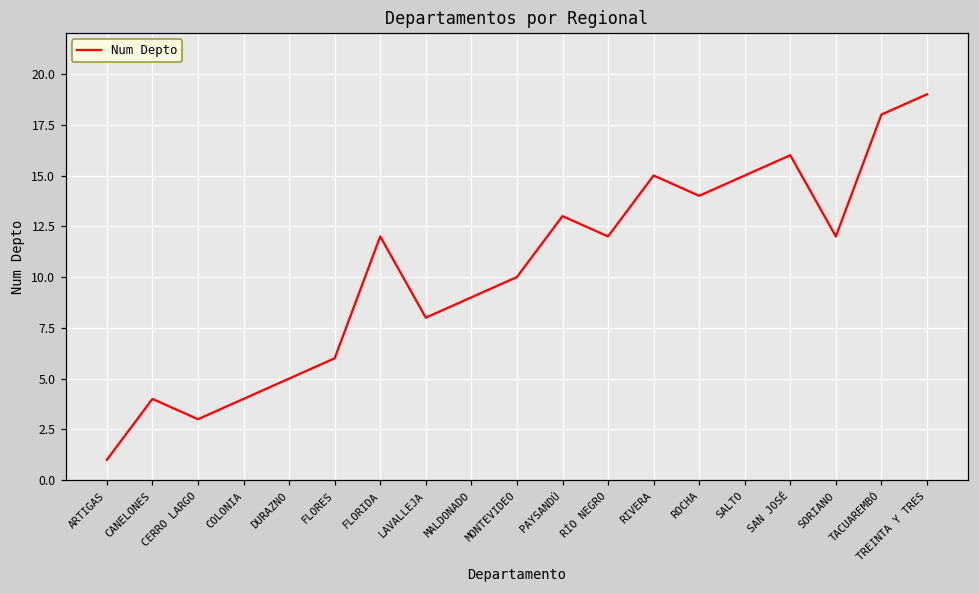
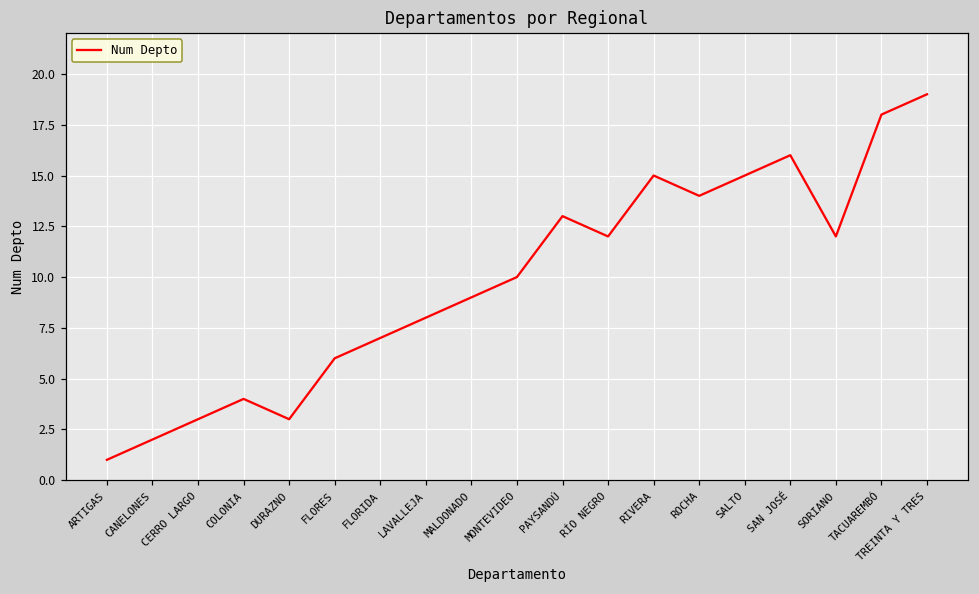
CANELONES: 4 -> 2
DURAZNO: 5 -> 3
FLORIDA: 12 -> 7
